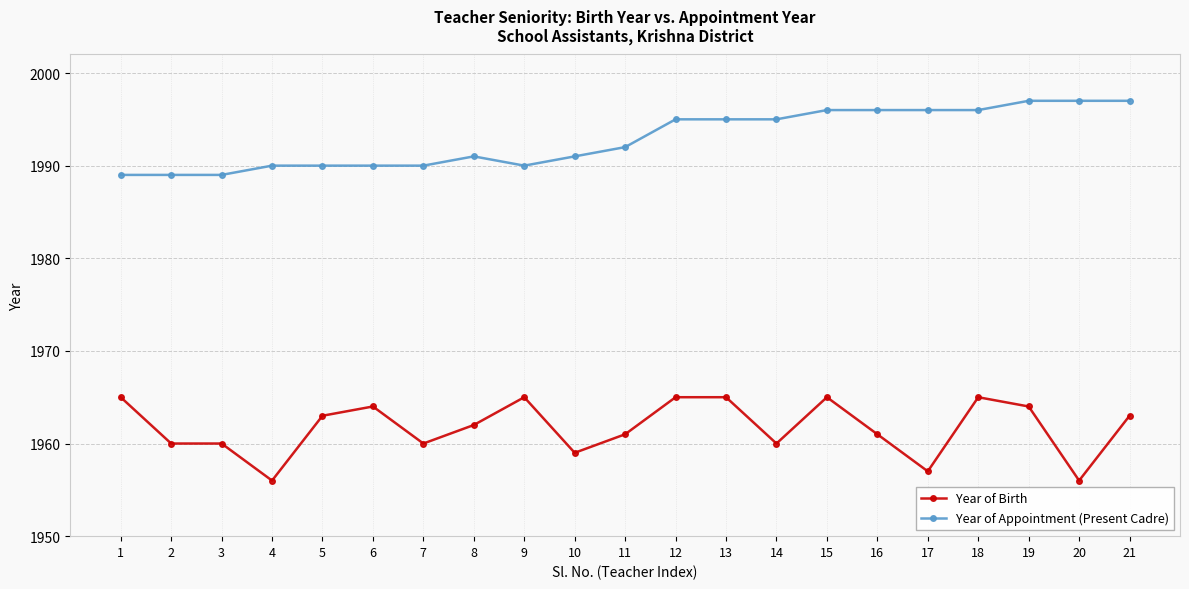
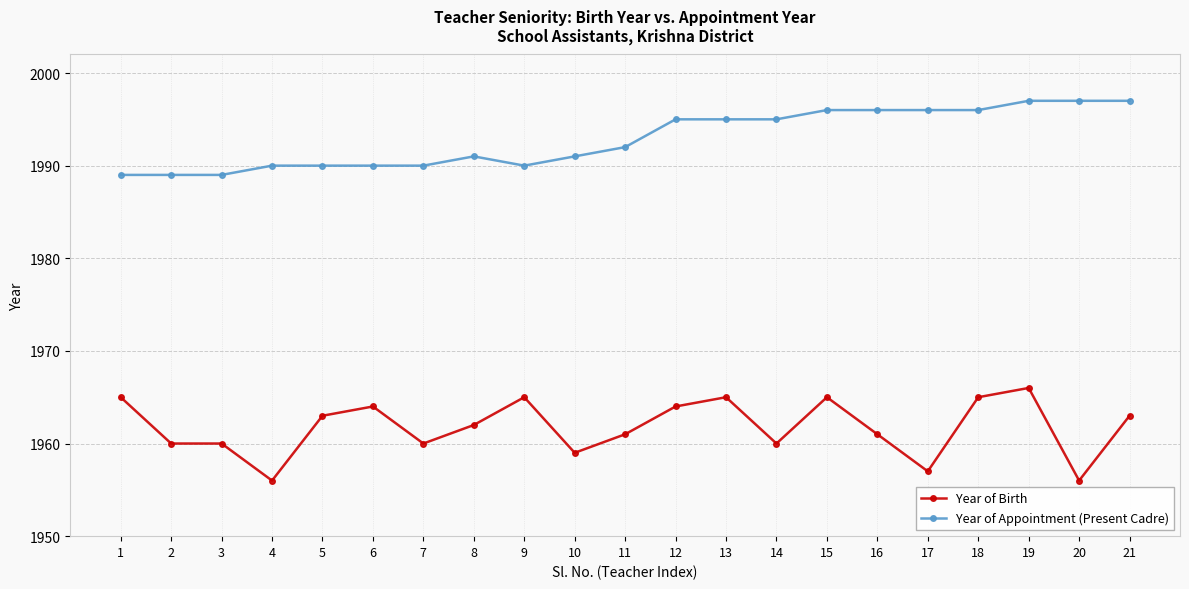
Year of Birth, 12: 1965 -> 1964
Year of Birth, 19: 1964 -> 1966
